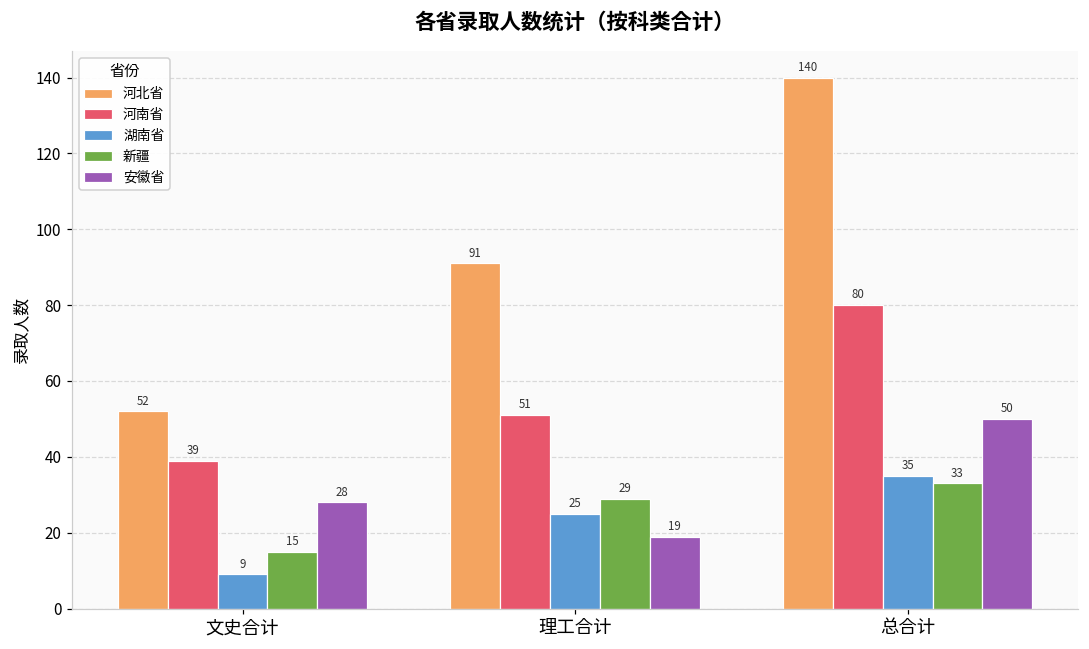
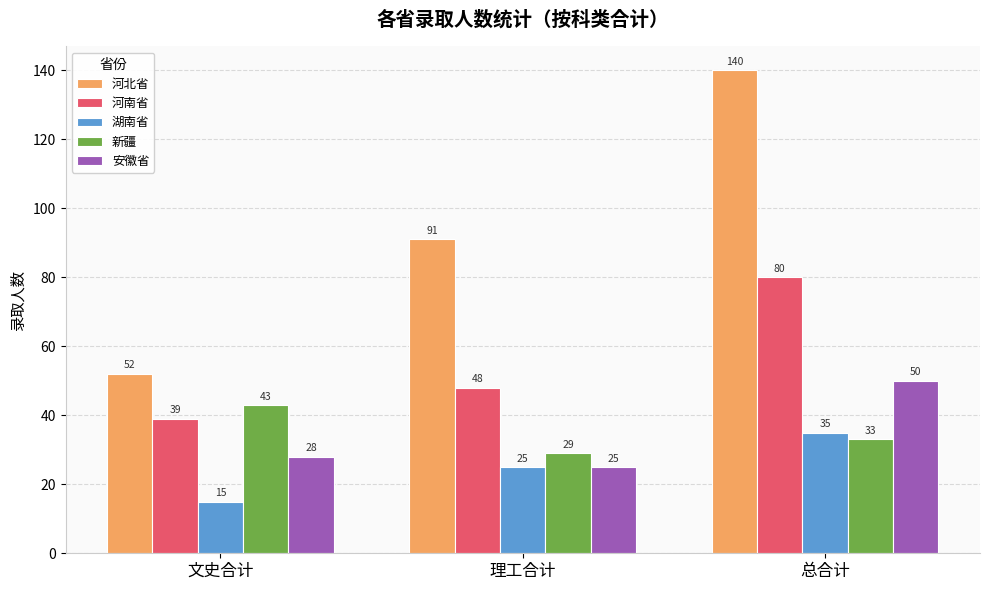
湖南省, 文史合计: 9 -> 15
新疆, 文史合计: 15 -> 43
河南省, 理工合计: 51 -> 48
安徽省, 理工合计: 19 -> 25
